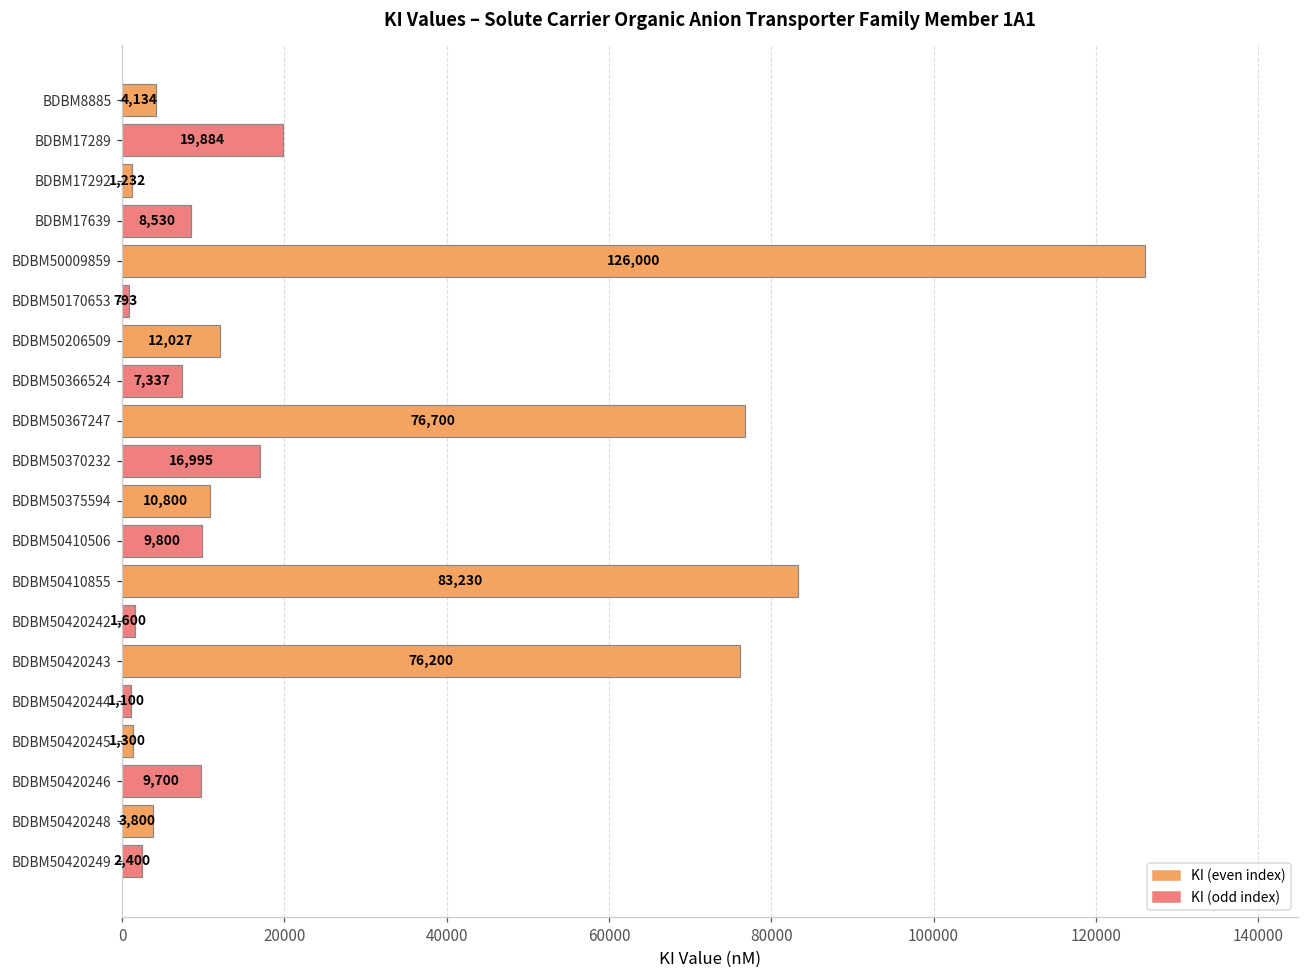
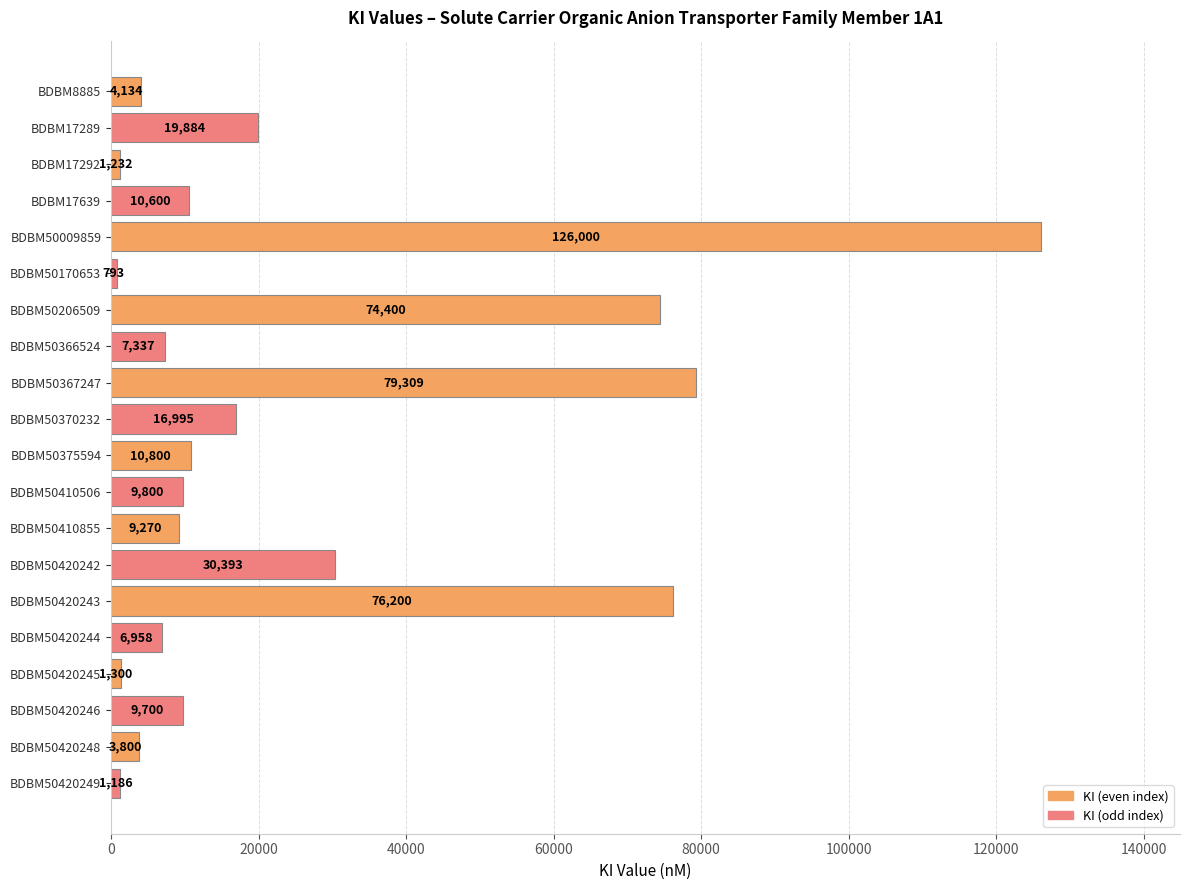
BDBM17639: 8,530 -> 10,600
BDBM50206509: 12,027 -> 74,400
BDBM50367247: 76,700 -> 79,309
BDBM50410855: 83,230 -> 9,270
BDBM50420242: 1,600 -> 30,393
BDBM50420244: 1,100 -> 6,958
BDBM50420249: 2,400 -> 1,186
